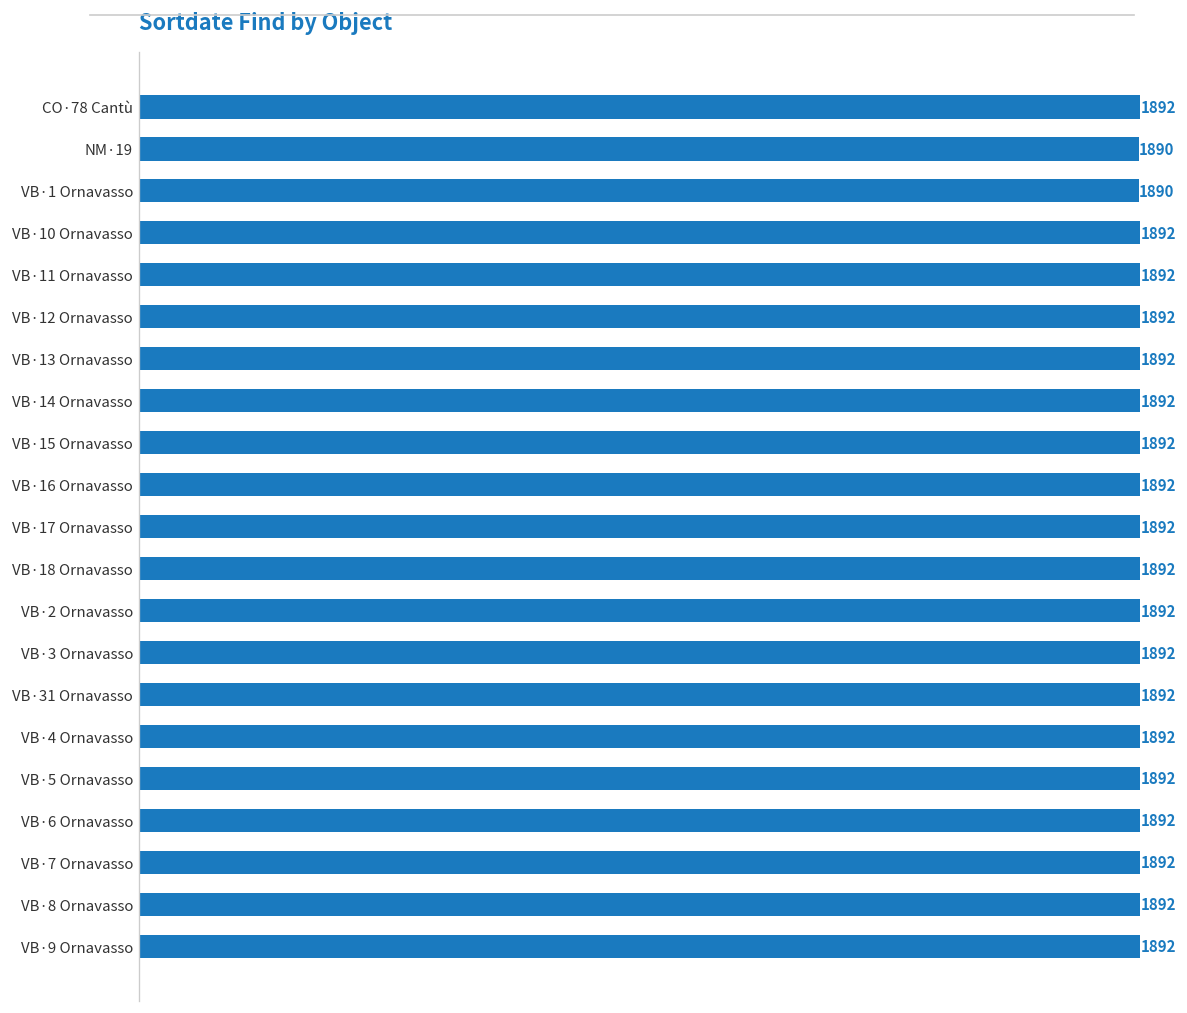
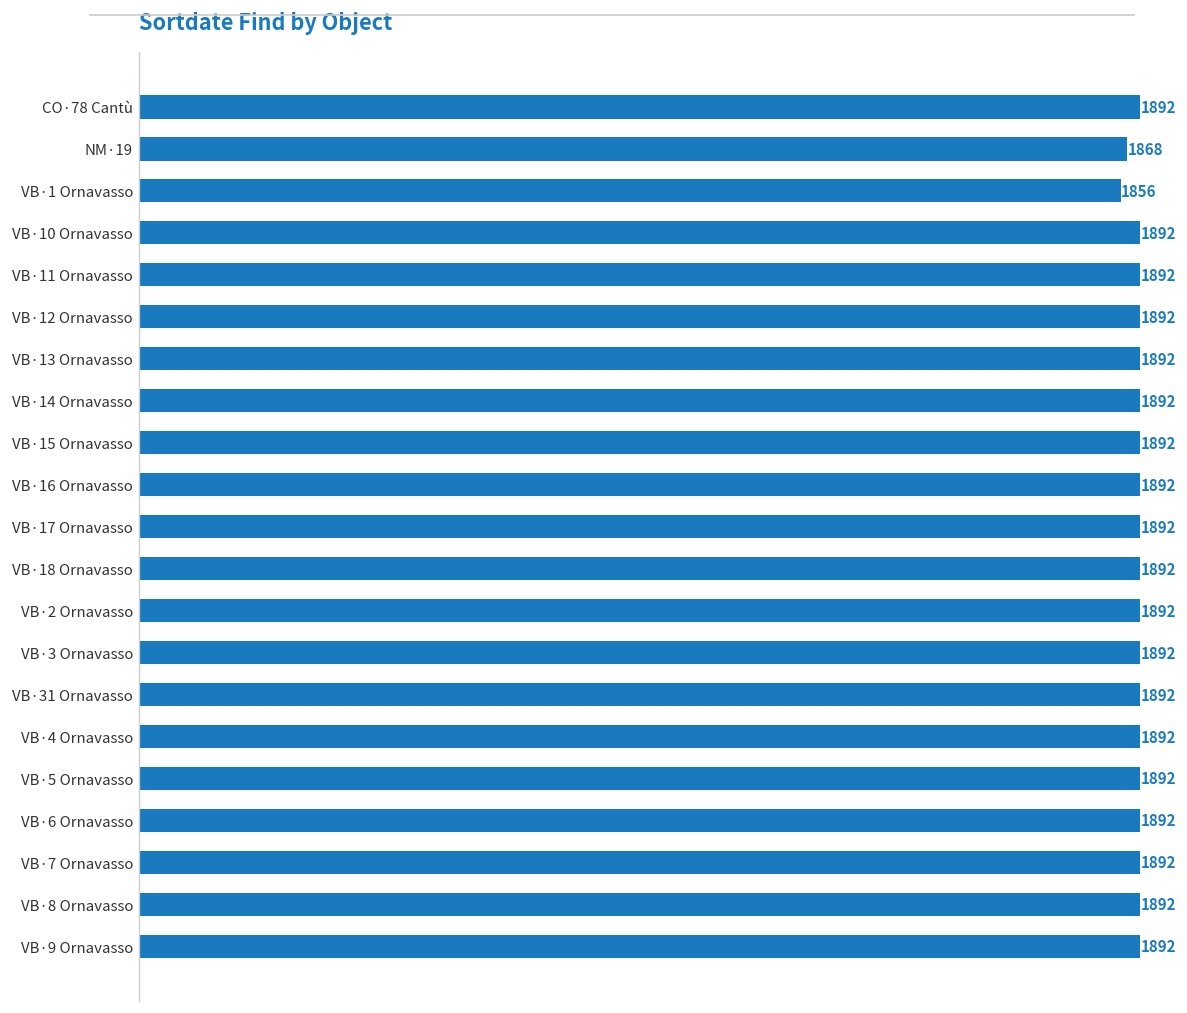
NM·19: 1890 -> 1868
VB·1 Ornavasso: 1890 -> 1856
